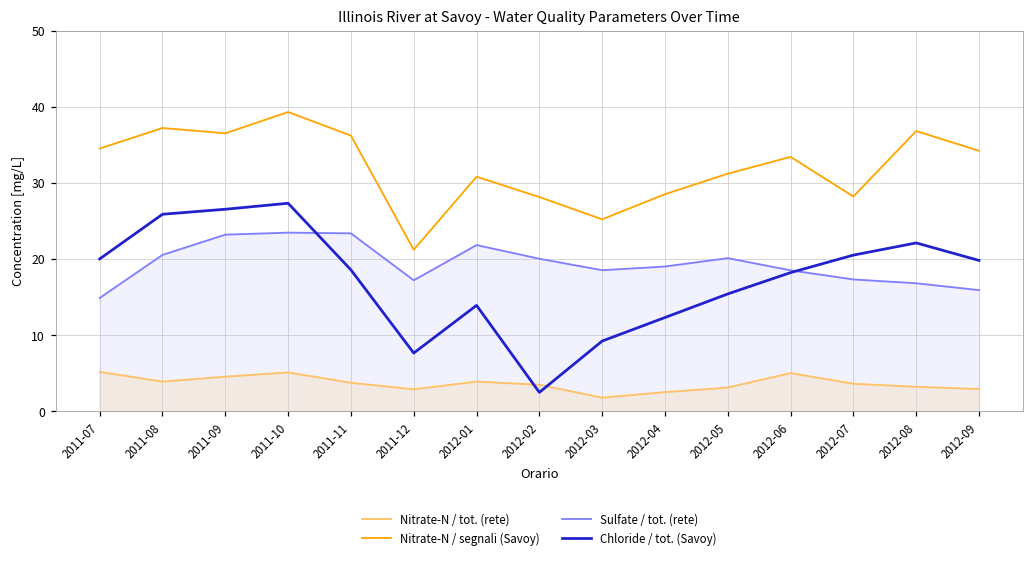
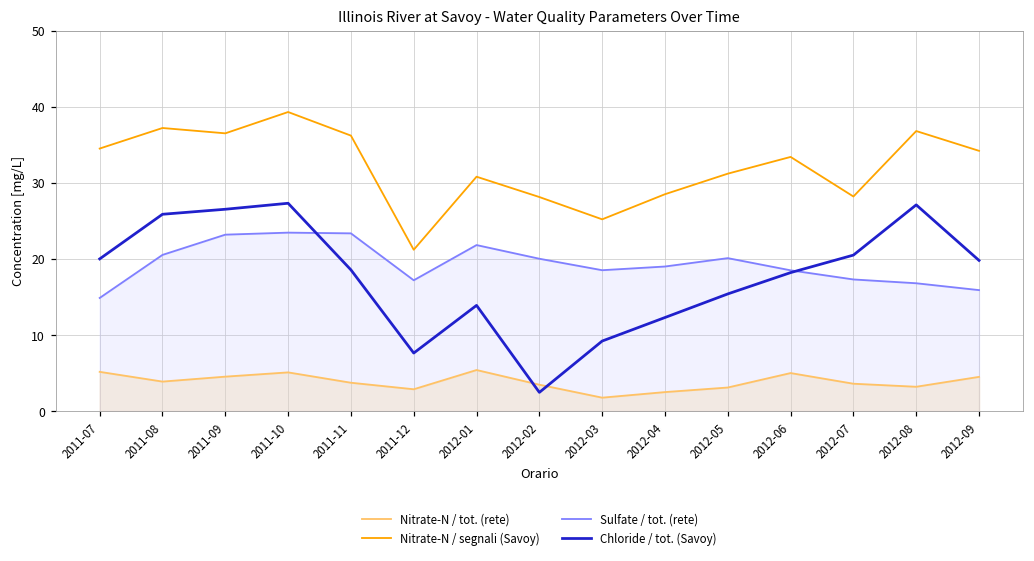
Nitrate-N / tot. (rete), 2012-01: 4 -> 5
Chloride / tot. (Savoy), 2012-08: 22 -> 27
Nitrate-N / tot. (rete), 2012-09: 3 -> 5
